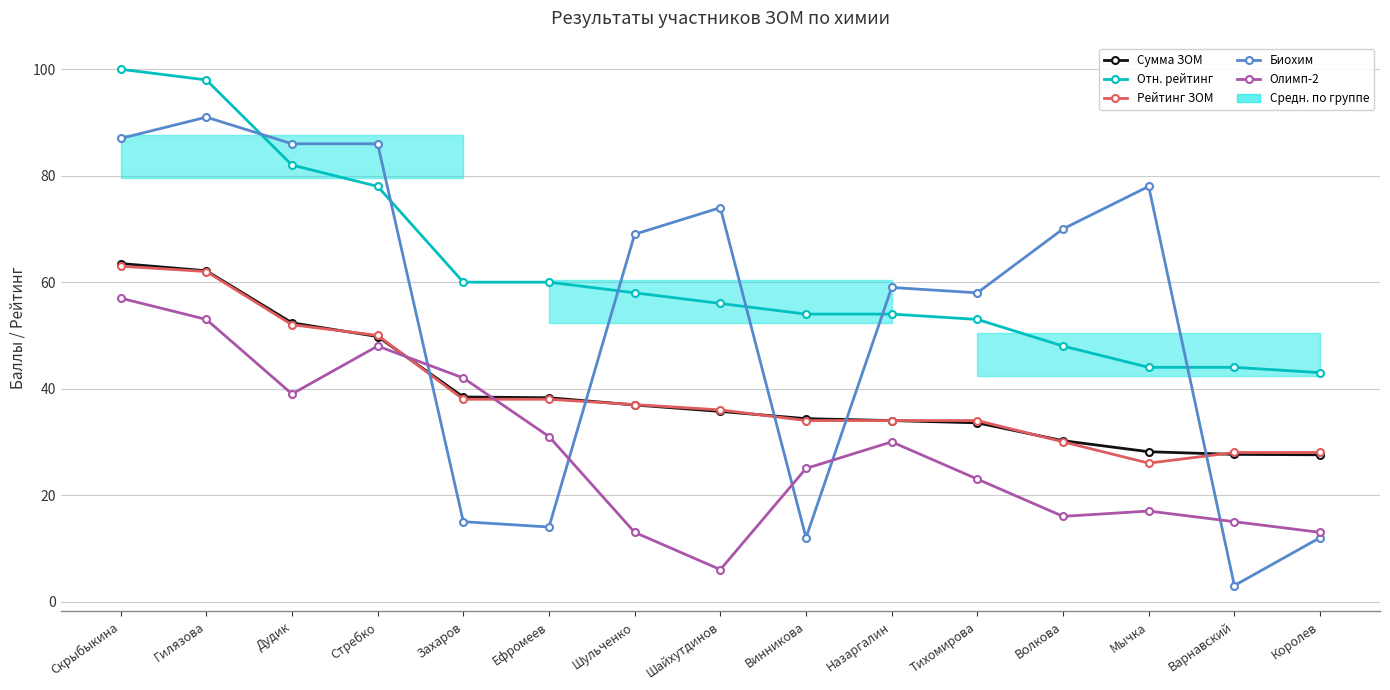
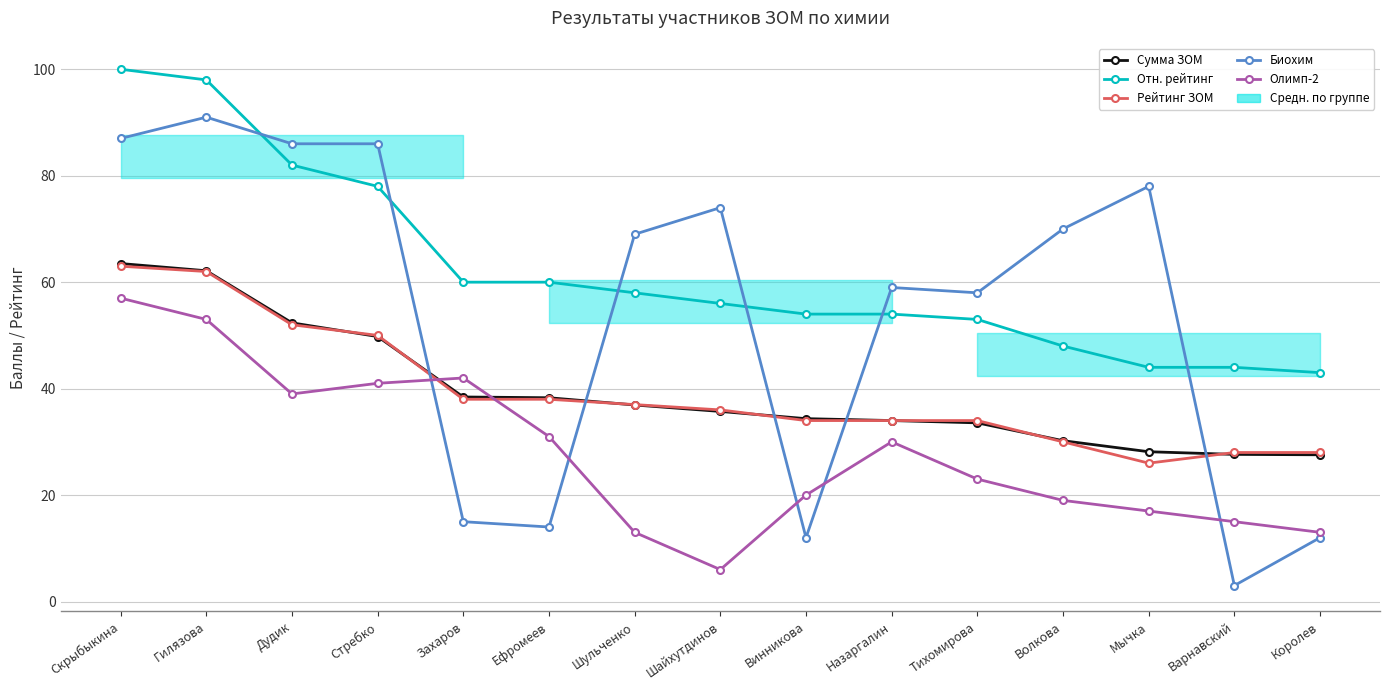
Олимп-2, Стребко: 48 -> 41
Олимп-2, Винникова: 25 -> 20
Олимп-2, Волкова: 16 -> 19
